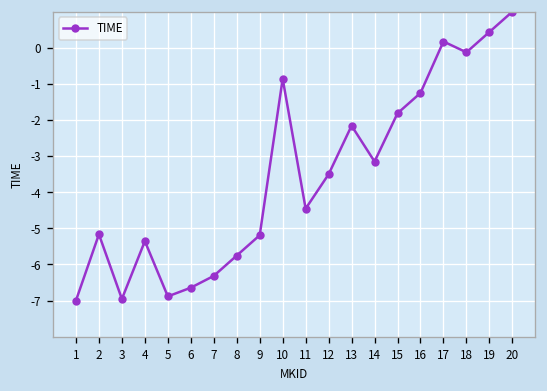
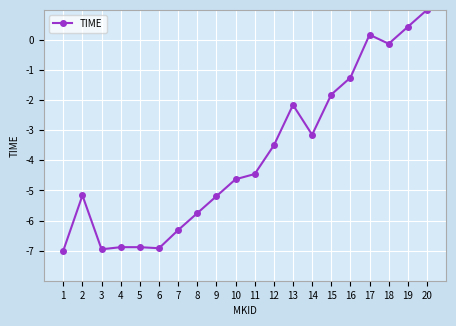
4: -5.4 -> -6.9
6: -6.6 -> -6.9
10: -0.9 -> -4.6
